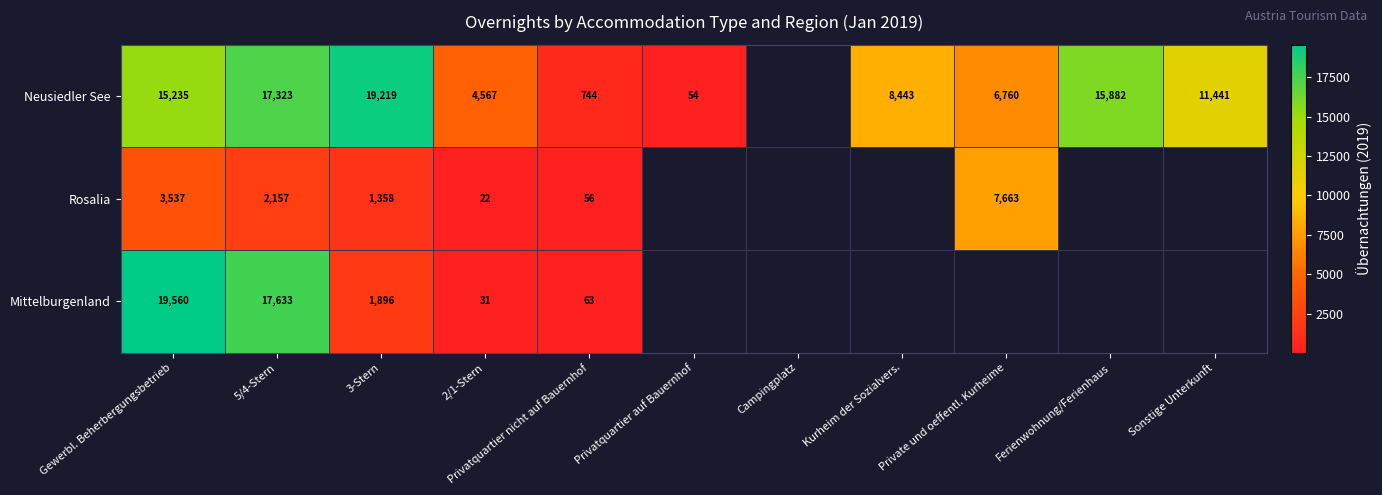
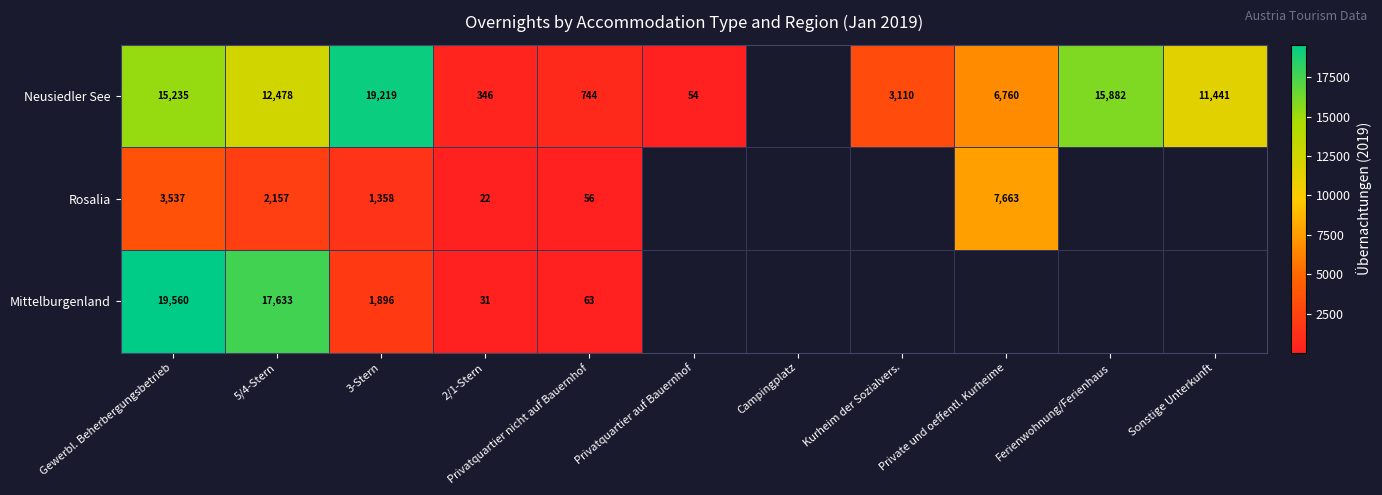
Neusiedler See, 5/4-Stern: 17,323 -> 12,478
Neusiedler See, 2/1-Stern: 4,567 -> 346
Neusiedler See, Kurheim der Sozialvers.: 8,443 -> 3,110
